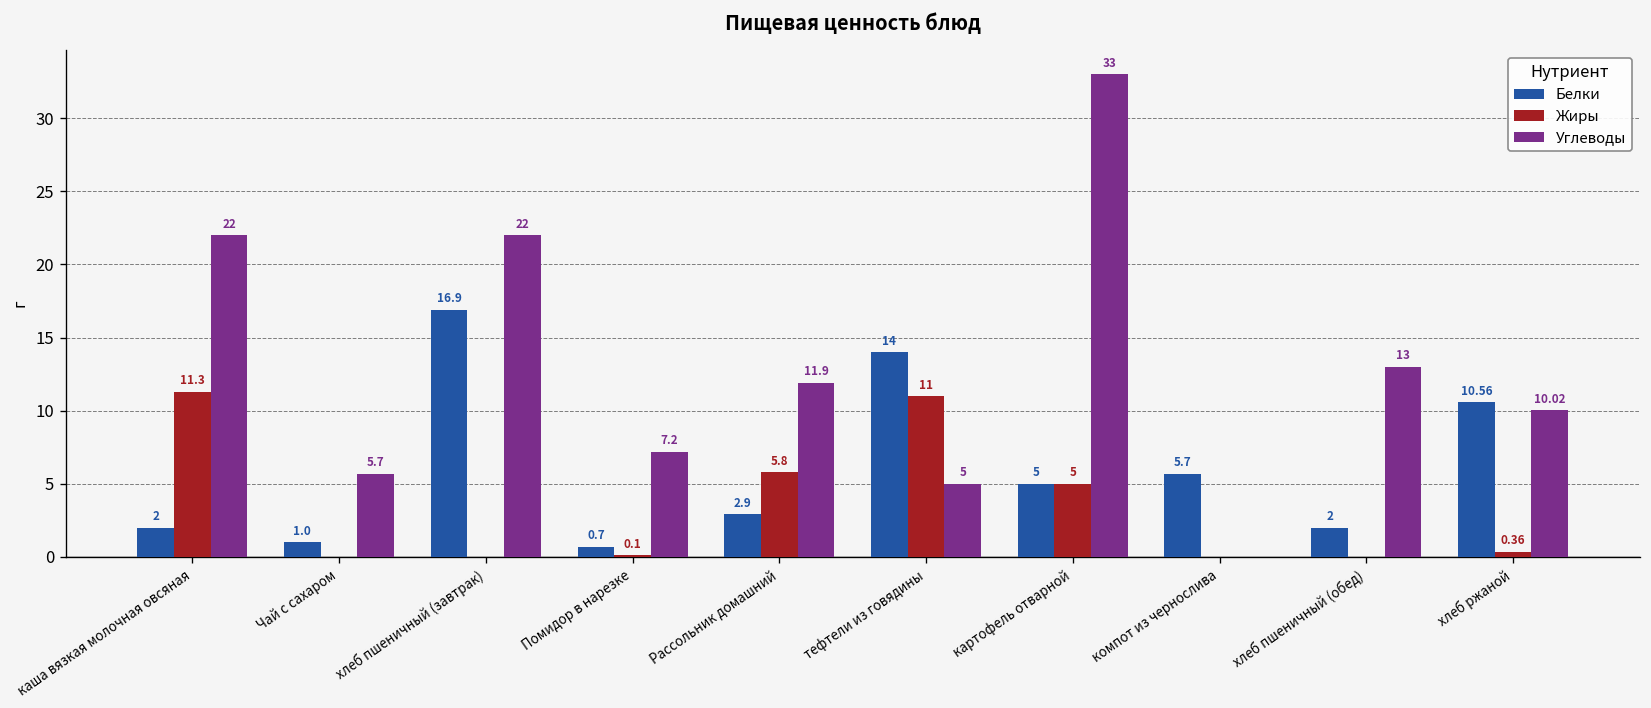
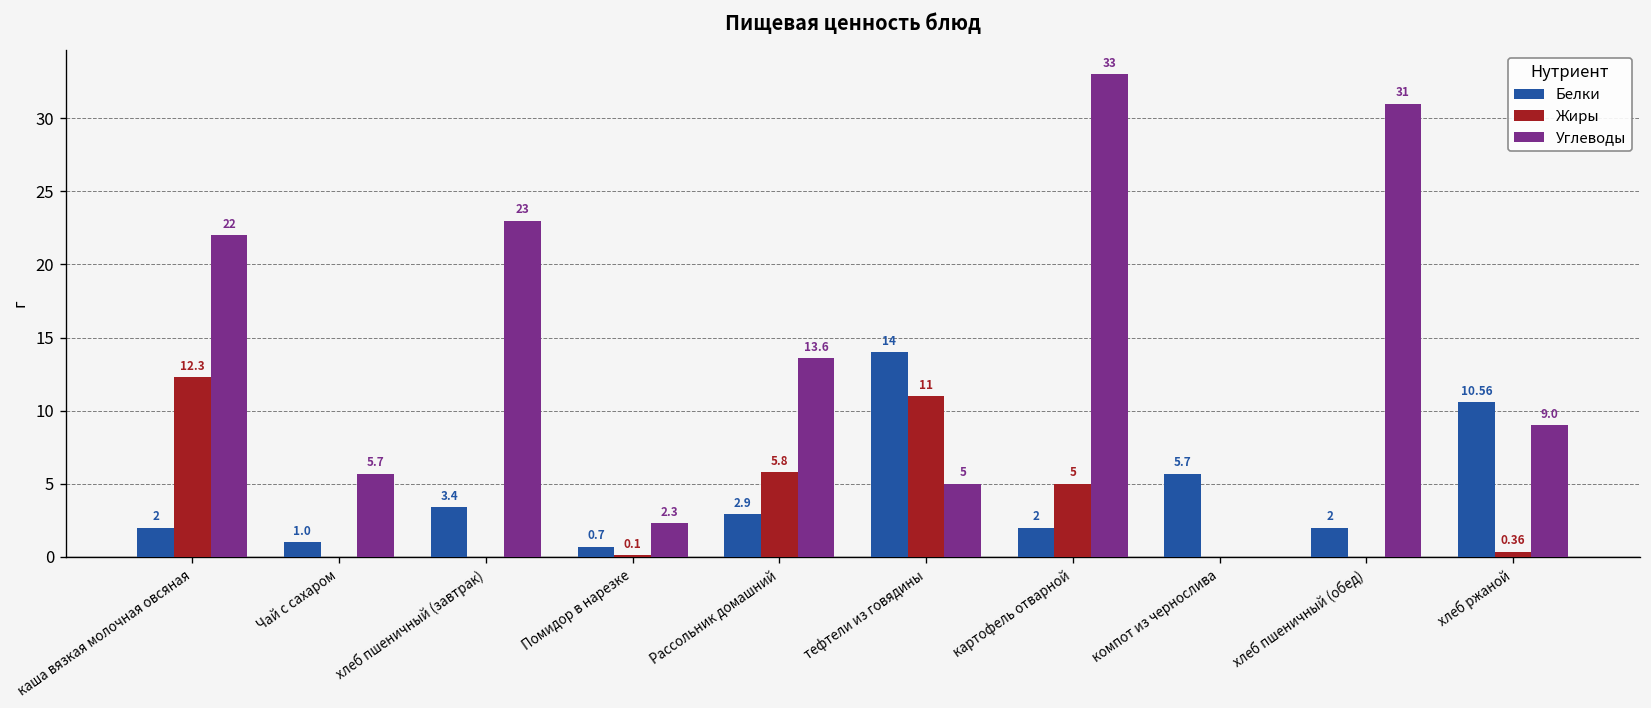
Жиры, каша вязкая молочная овсяная: 11.3 -> 12.3
Белки, хлеб пшеничный (завтрак): 16.9 -> 3.4
Углеводы, хлеб пшеничный (завтрак): 22 -> 23
Углеводы, Помидор в нарезке: 7.2 -> 2.3
Углеводы, Рассольник домашний: 11.9 -> 13.6
Белки, картофель отварной: 5 -> 2
Углеводы, хлеб пшеничный (обед): 13 -> 31
Углеводы, хлеб ржаной: 10.02 -> 9.0
